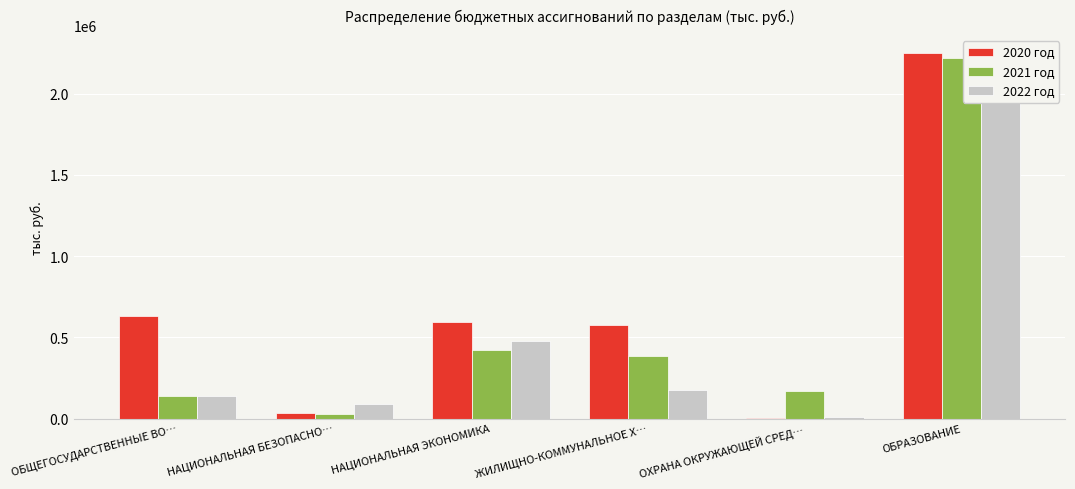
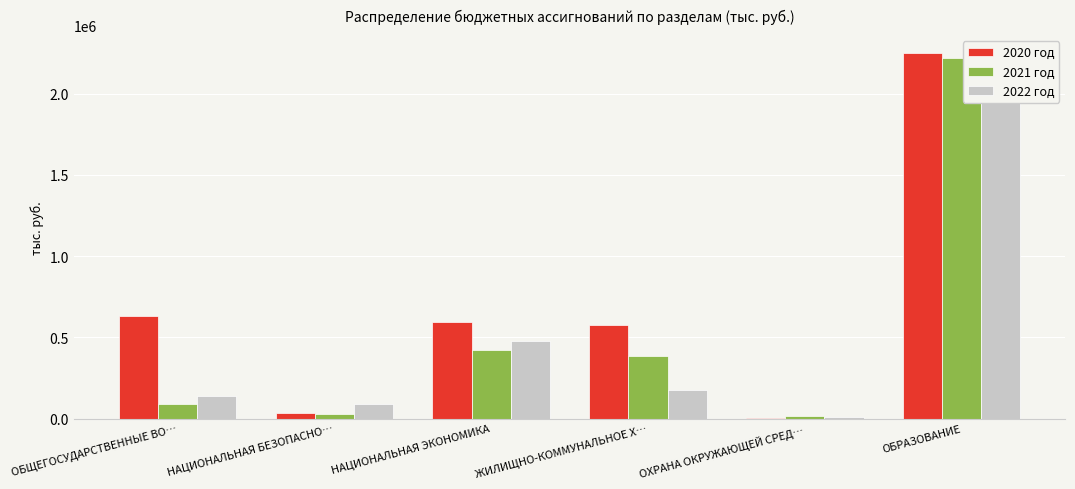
2021 год, ОБЩЕГОСУДАРСТВЕННЫЕ ВО…: 140000 -> 90000
2021 год, ОХРАНА ОКРУЖАЮЩЕЙ СРЕД…: 170000 -> 20000
